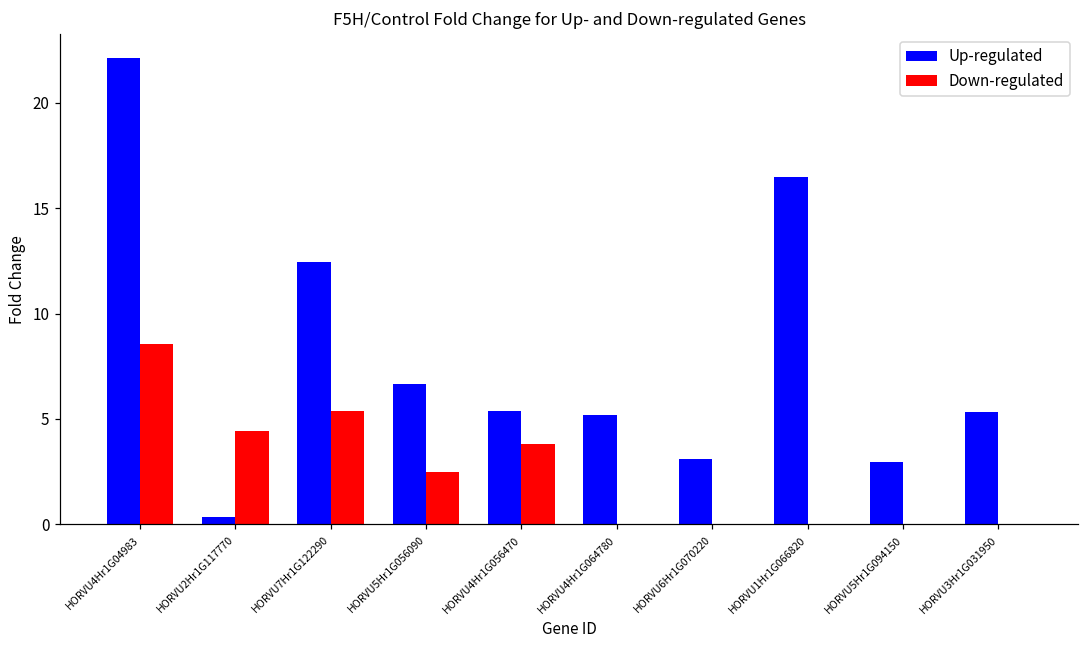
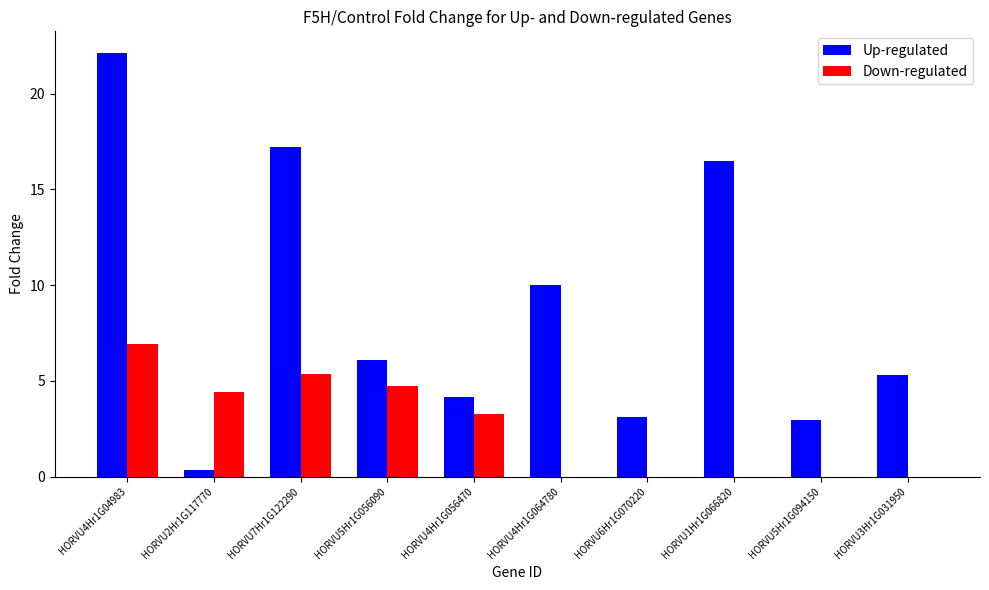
Down-regulated, HORVU4Hr1G04983: 8.5 -> 6.9
Up-regulated, HORVU7Hr1G122290: 12.5 -> 17.2
Up-regulated, HORVU5Hr1G056090: 6.7 -> 6.1
Down-regulated, HORVU5Hr1G056090: 2.5 -> 4.7
Up-regulated, HORVU4Hr1G056470: 5.4 -> 4.2
Down-regulated, HORVU4Hr1G056470: 3.8 -> 3.3
Up-regulated, HORVU4Hr1G064780: 5.2 -> 10.0
